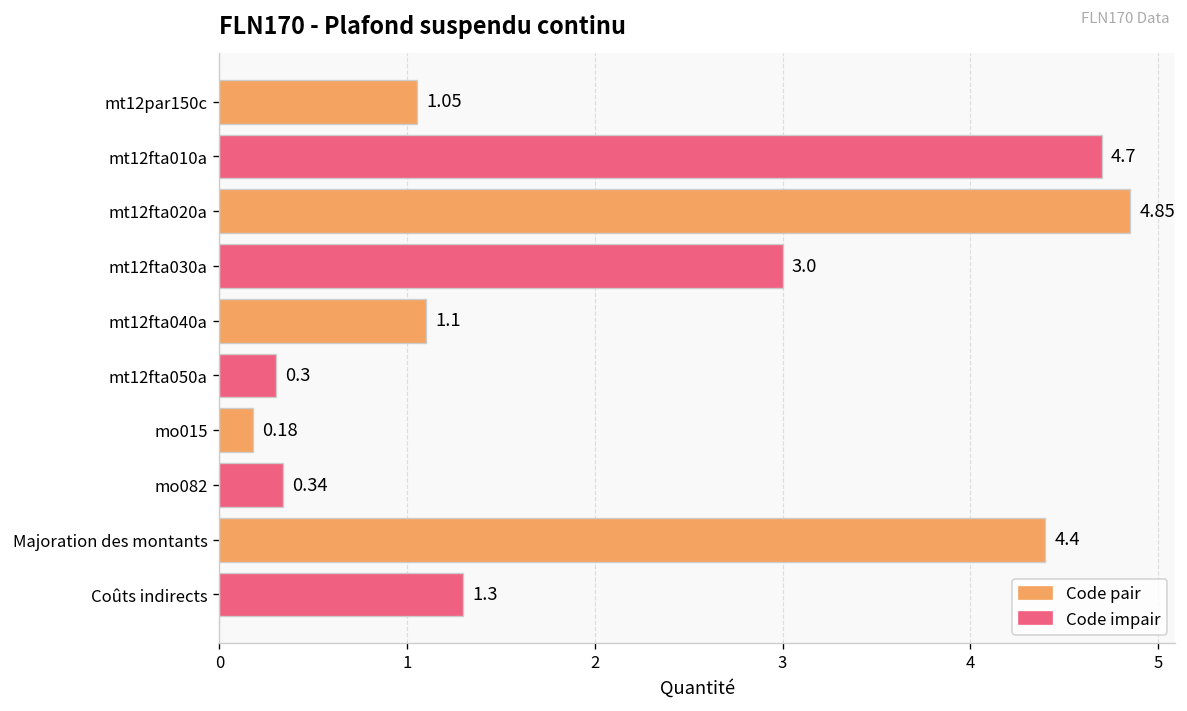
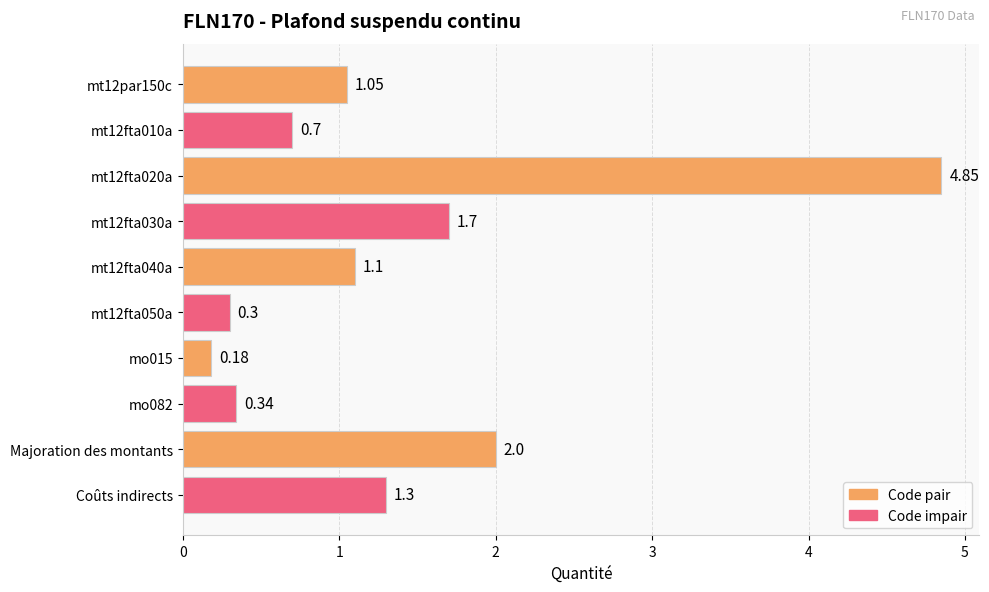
mt12fta010a: 4.7 -> 0.7
mt12fta030a: 3.0 -> 1.7
Majoration des montants: 4.4 -> 2.0
